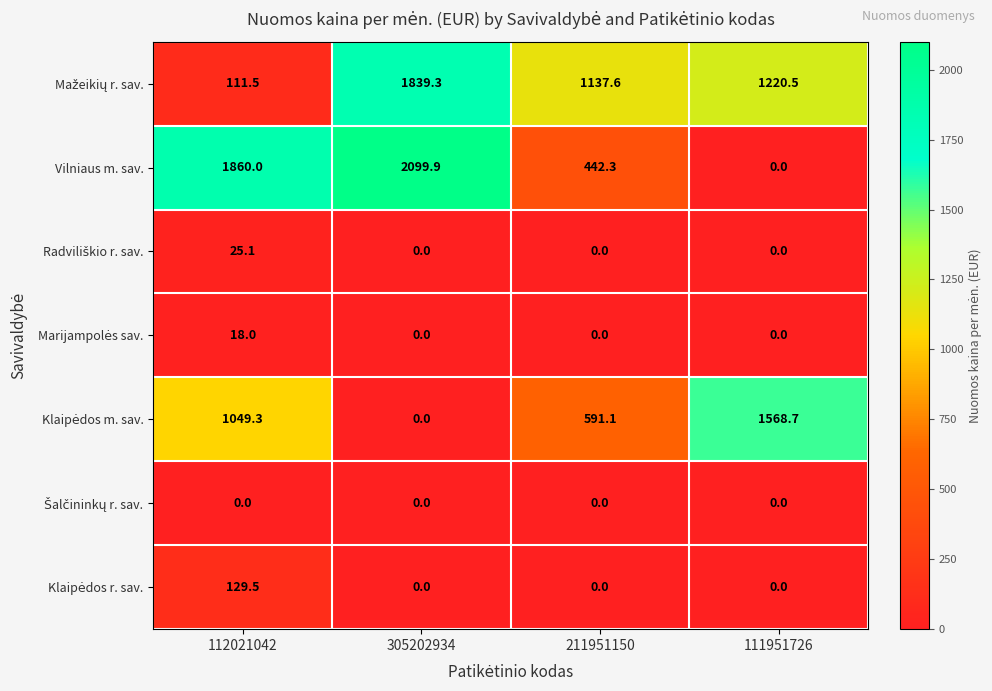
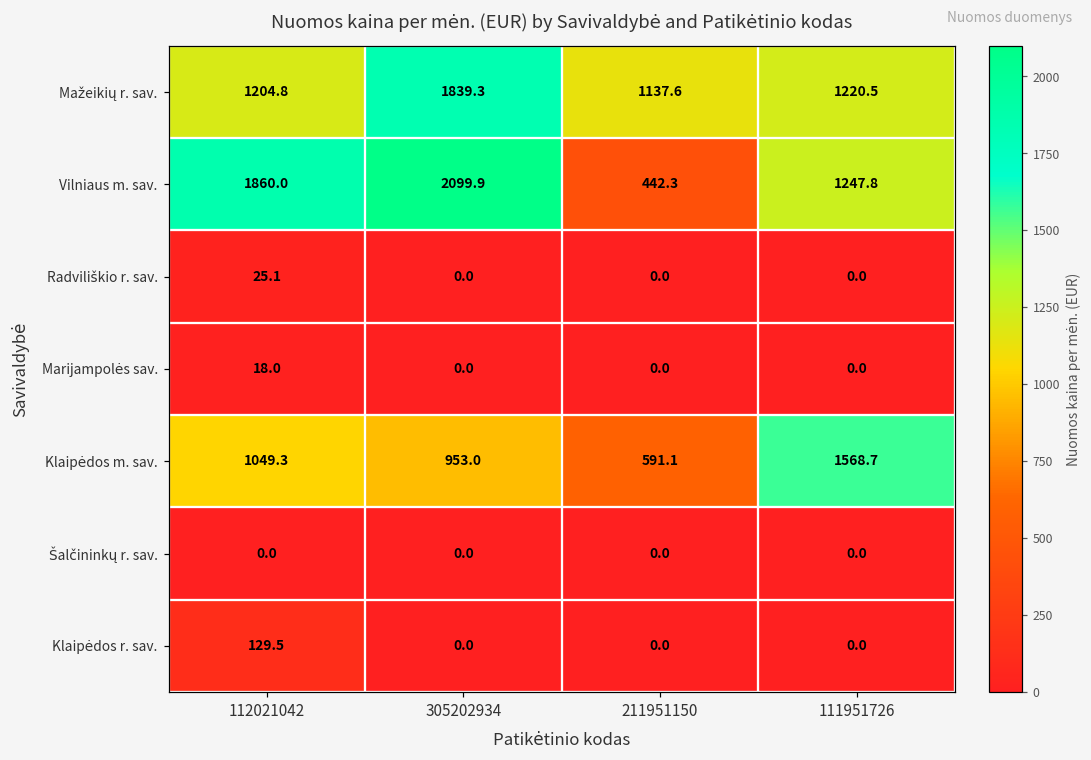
Mažeikių r. sav., 112021042: 111.5 -> 1204.8
Vilniaus m. sav., 111951726: 0.0 -> 1247.8
Klaipėdos m. sav., 305202934: 0.0 -> 953.0
